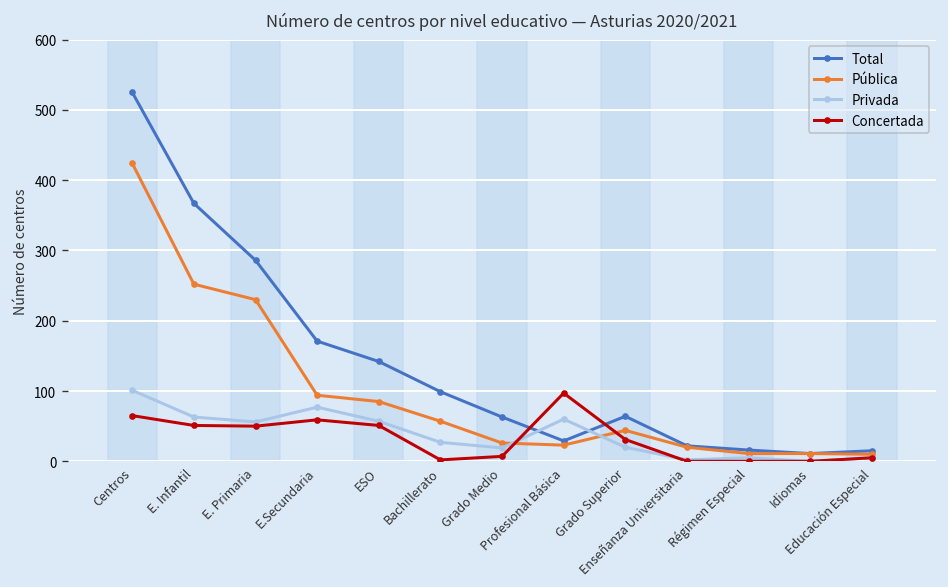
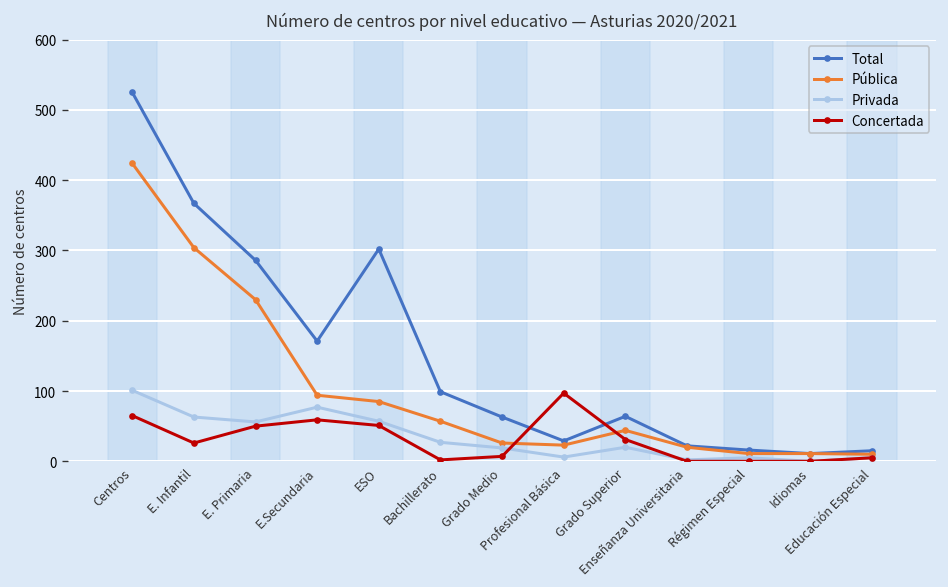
Pública, E. Infantil: 250 -> 300
Concertada, E. Infantil: 50 -> 30
Total, ESO: 140 -> 300
Privada, Profesional Básica: 60 -> 10
